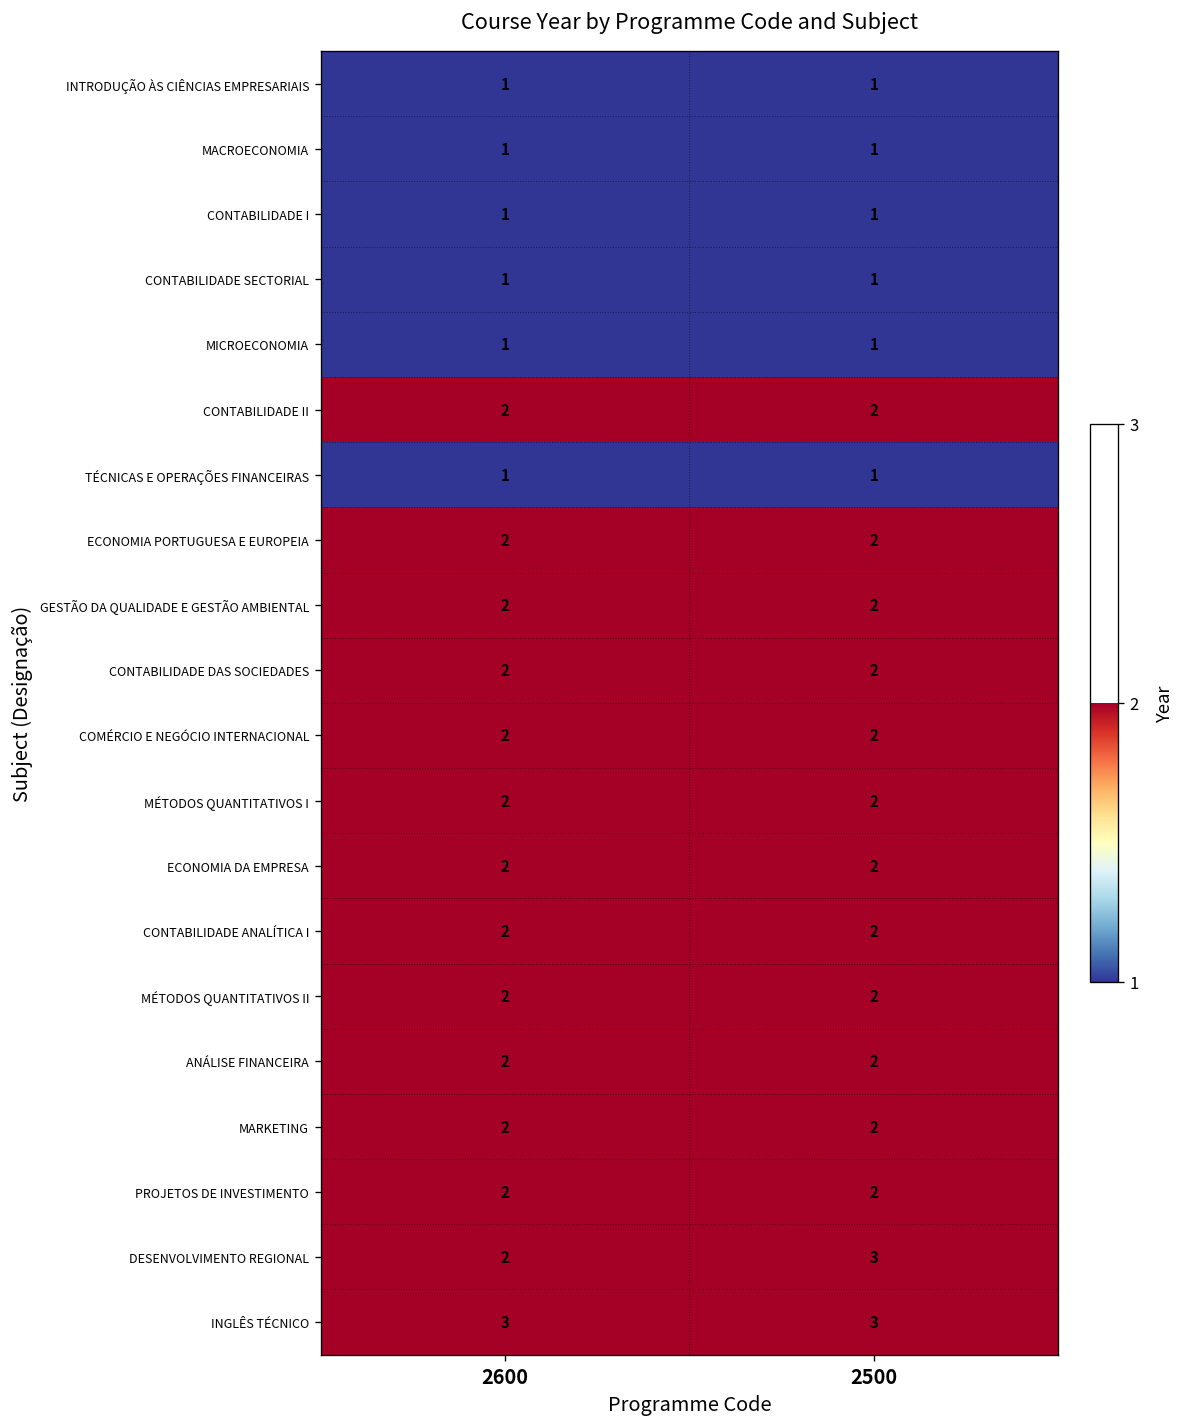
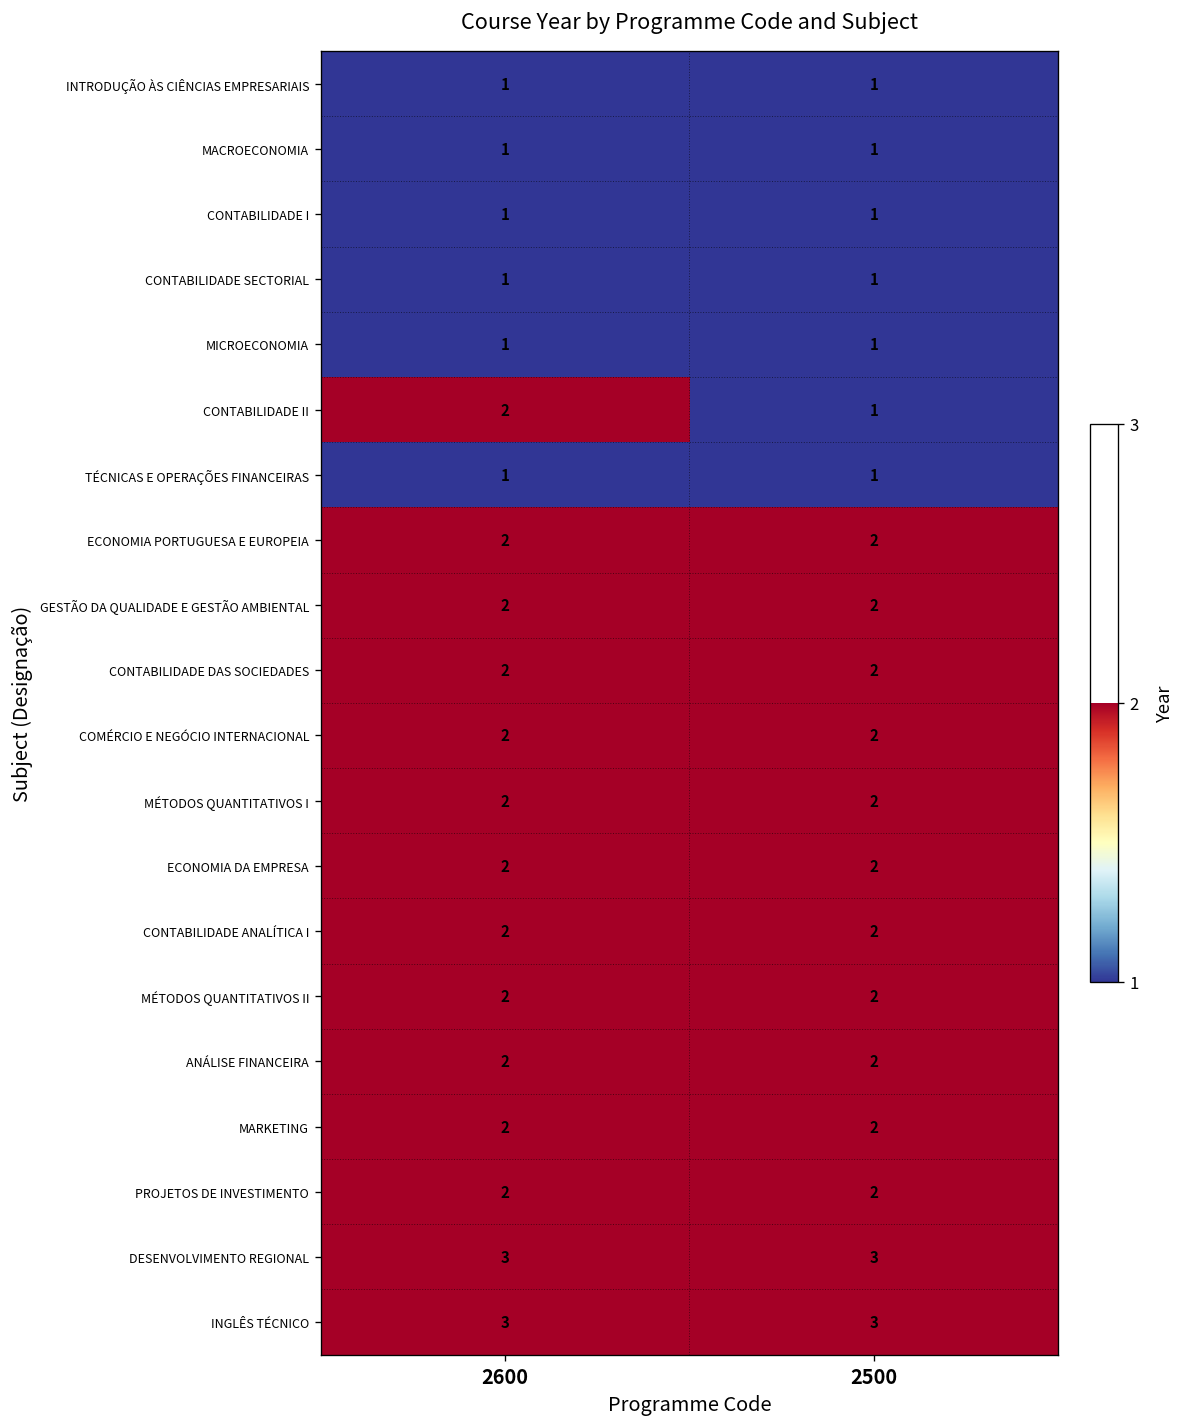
CONTABILIDADE II, 2500: 2 -> 1
DESENVOLVIMENTO REGIONAL, 2600: 2 -> 3
